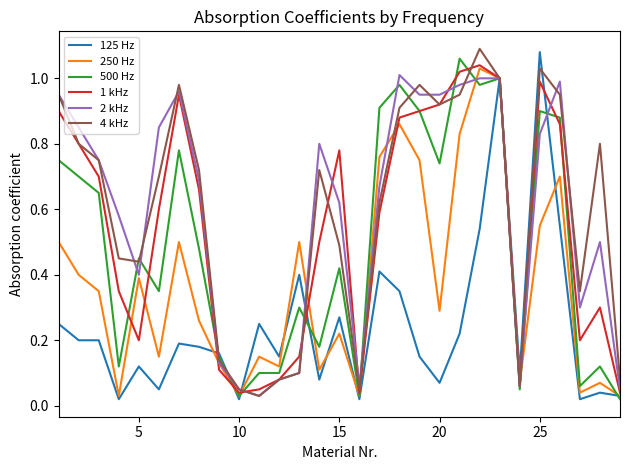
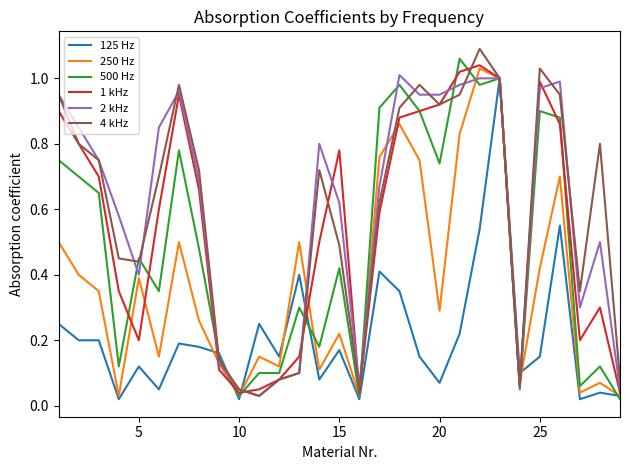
125 Hz, 15: 0.27 -> 0.17
125 Hz, 25: 1.08 -> 0.15
250 Hz, 25: 0.55 -> 0.42
2 kHz, 25: 0.83 -> 0.97
